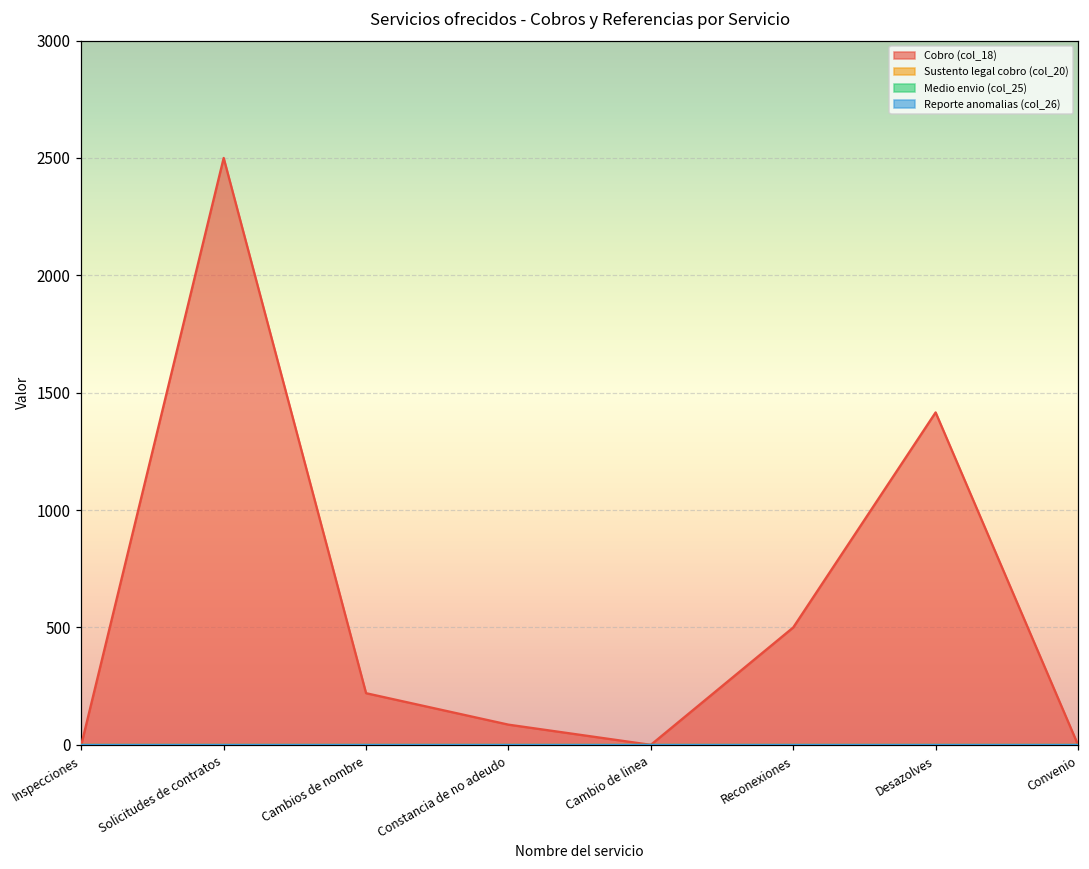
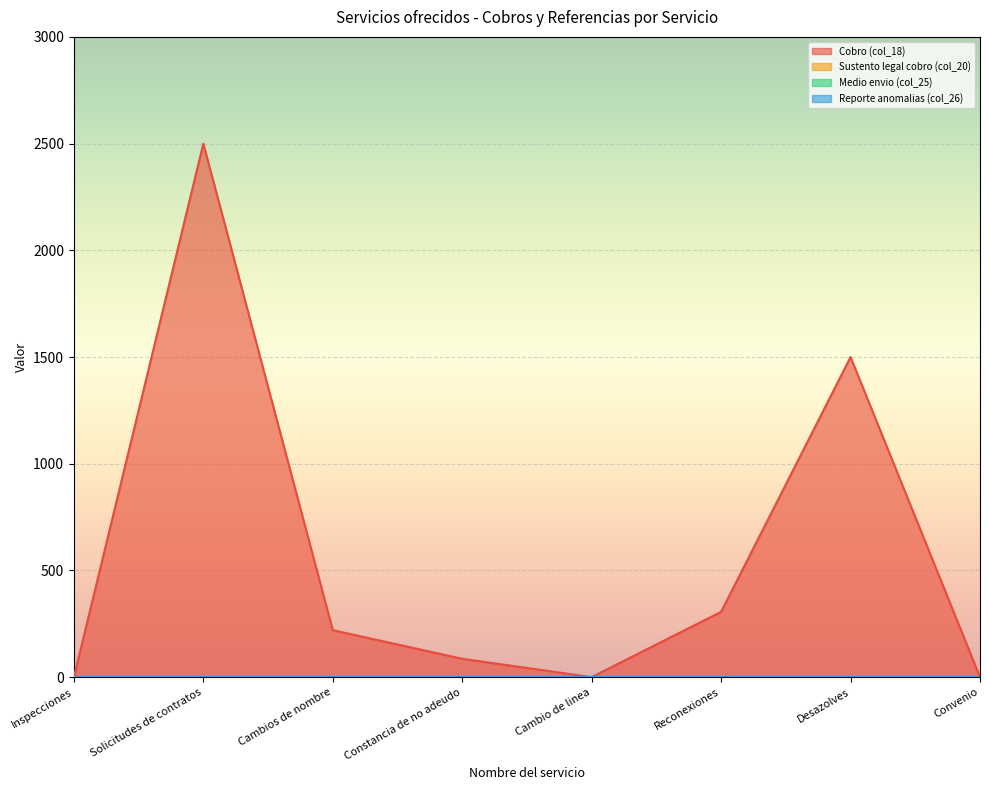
Cobro (col_18), Reconexiones: 500 -> 310
Cobro (col_18), Desazolves: 1420 -> 1500
